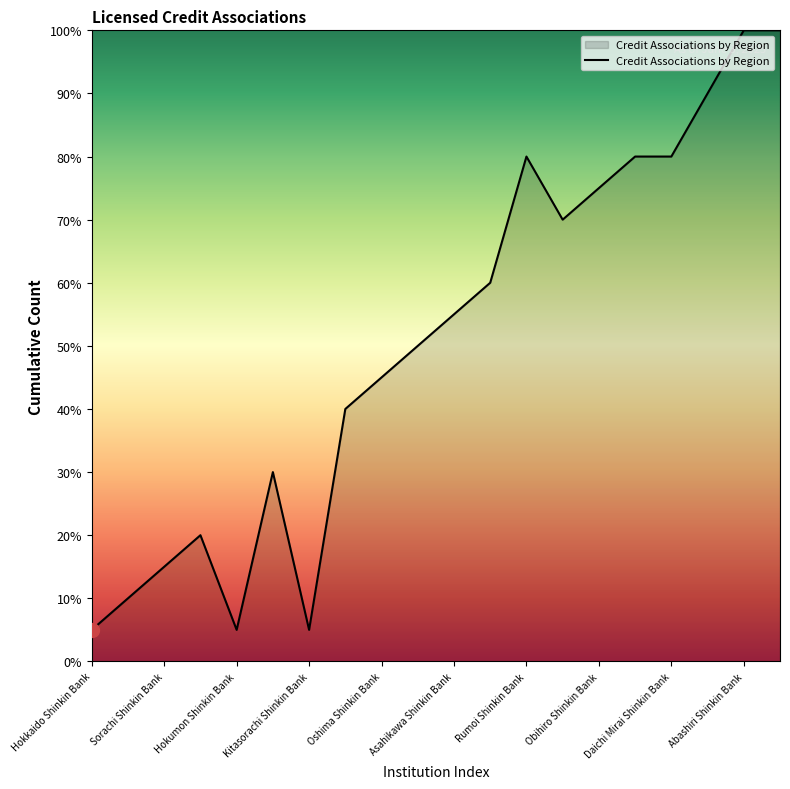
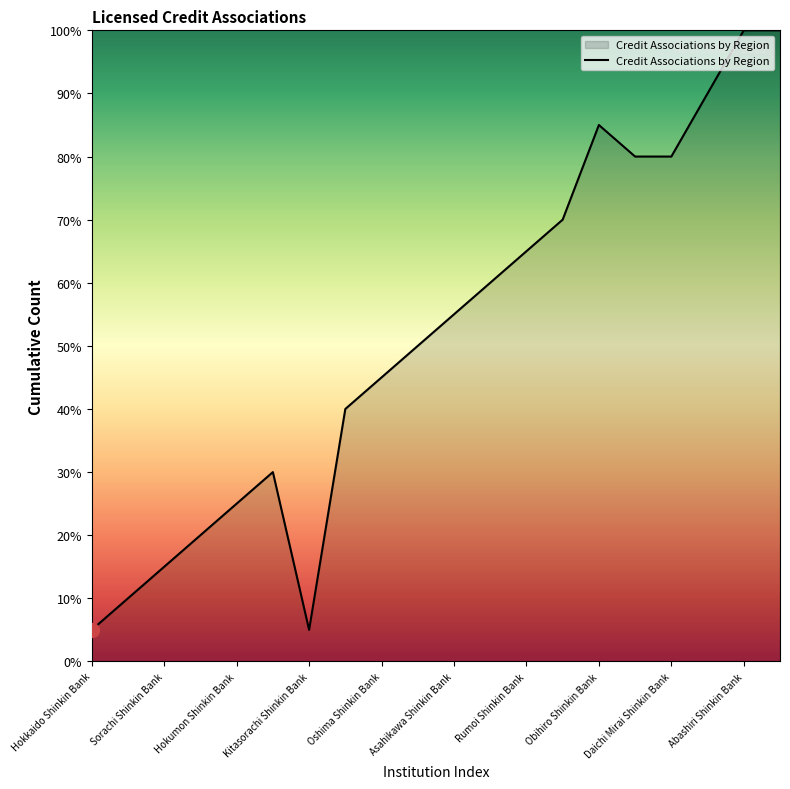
Credit Associations by Region, Hokumon Shinkin Bank: 5% -> 25%
Credit Associations by Region, Rumoi Shinkin Bank: 80% -> 65%
Credit Associations by Region, Obihiro Shinkin Bank: 75% -> 85%
